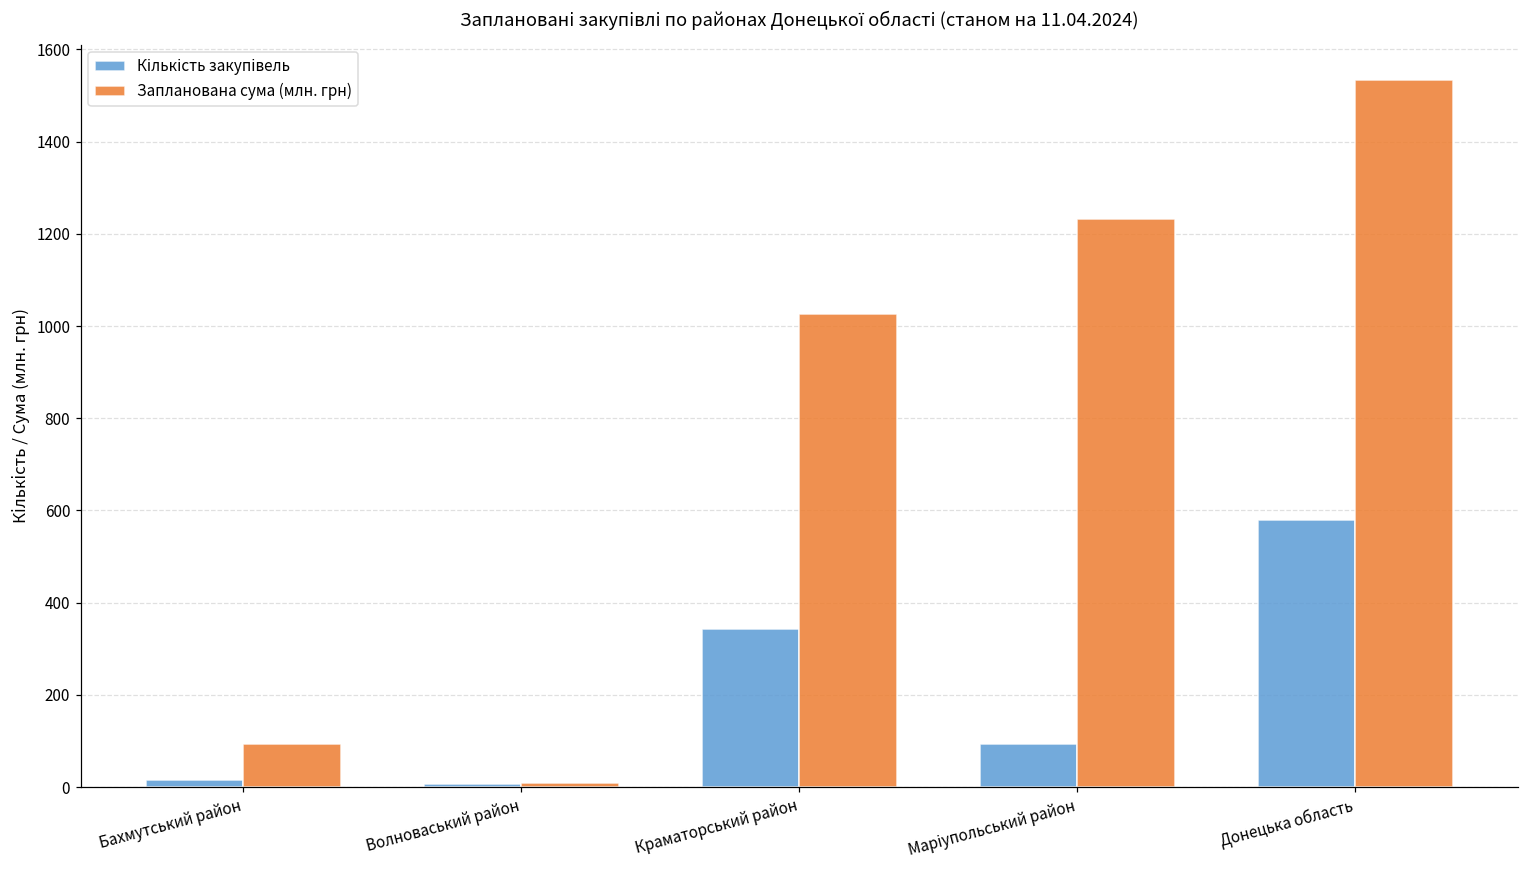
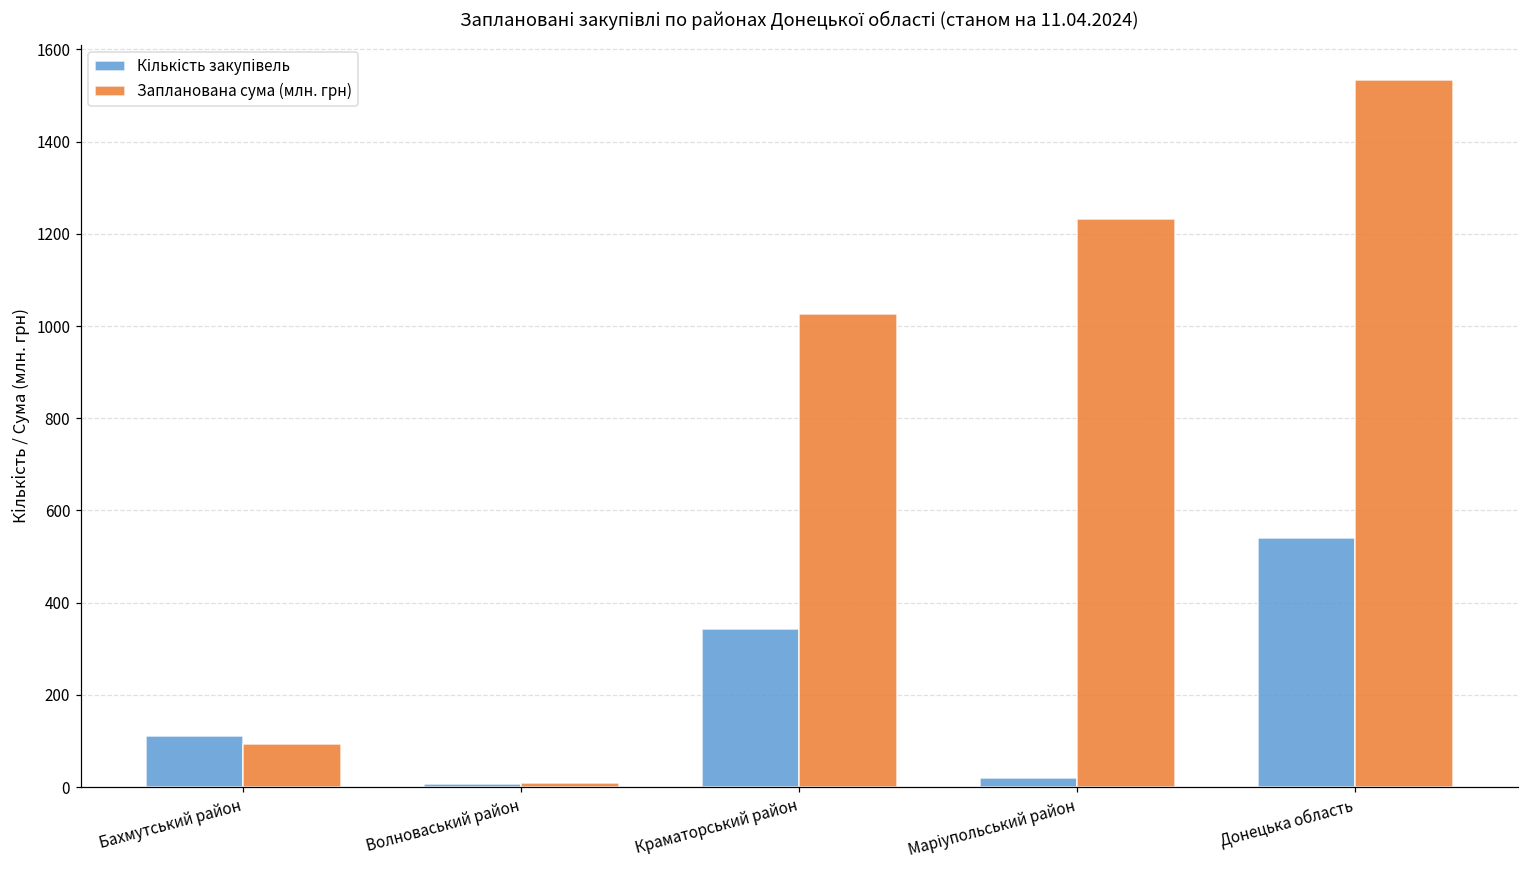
Кількість закупівель, Бахмутський район: 20 -> 110
Кількість закупівель, Маріупольський район: 90 -> 20
Кількість закупівель, Донецька область: 580 -> 540
